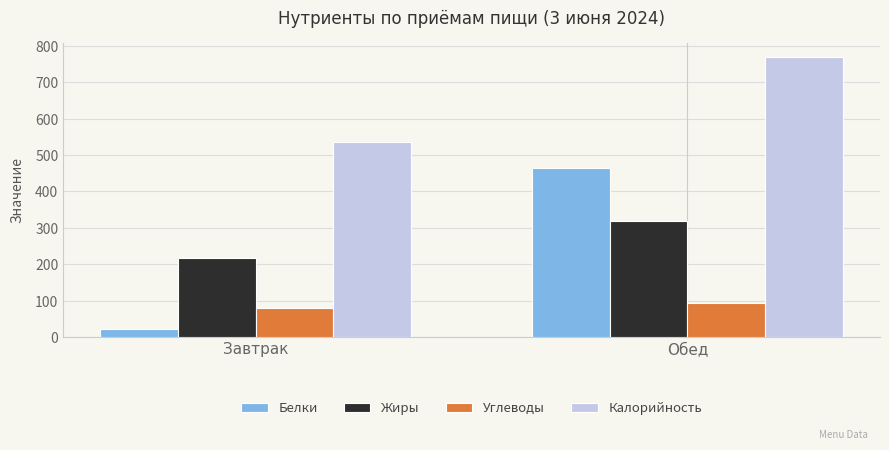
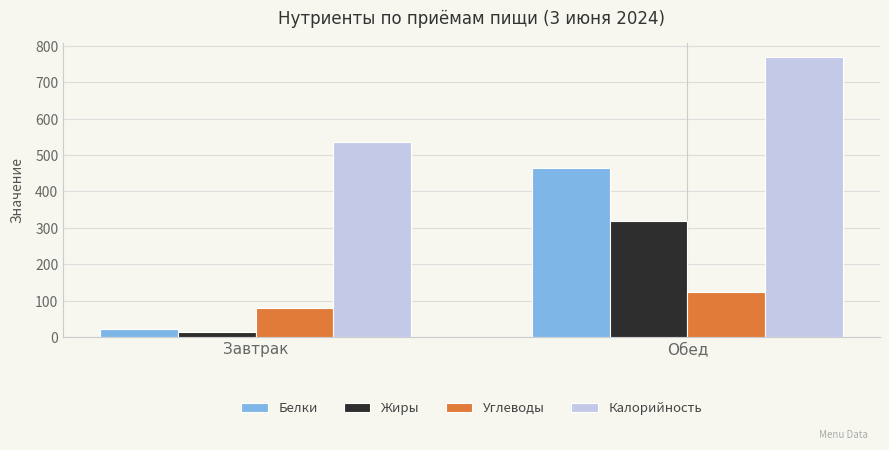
Жиры, Завтрак: 220 -> 10
Углеводы, Обед: 90 -> 120
